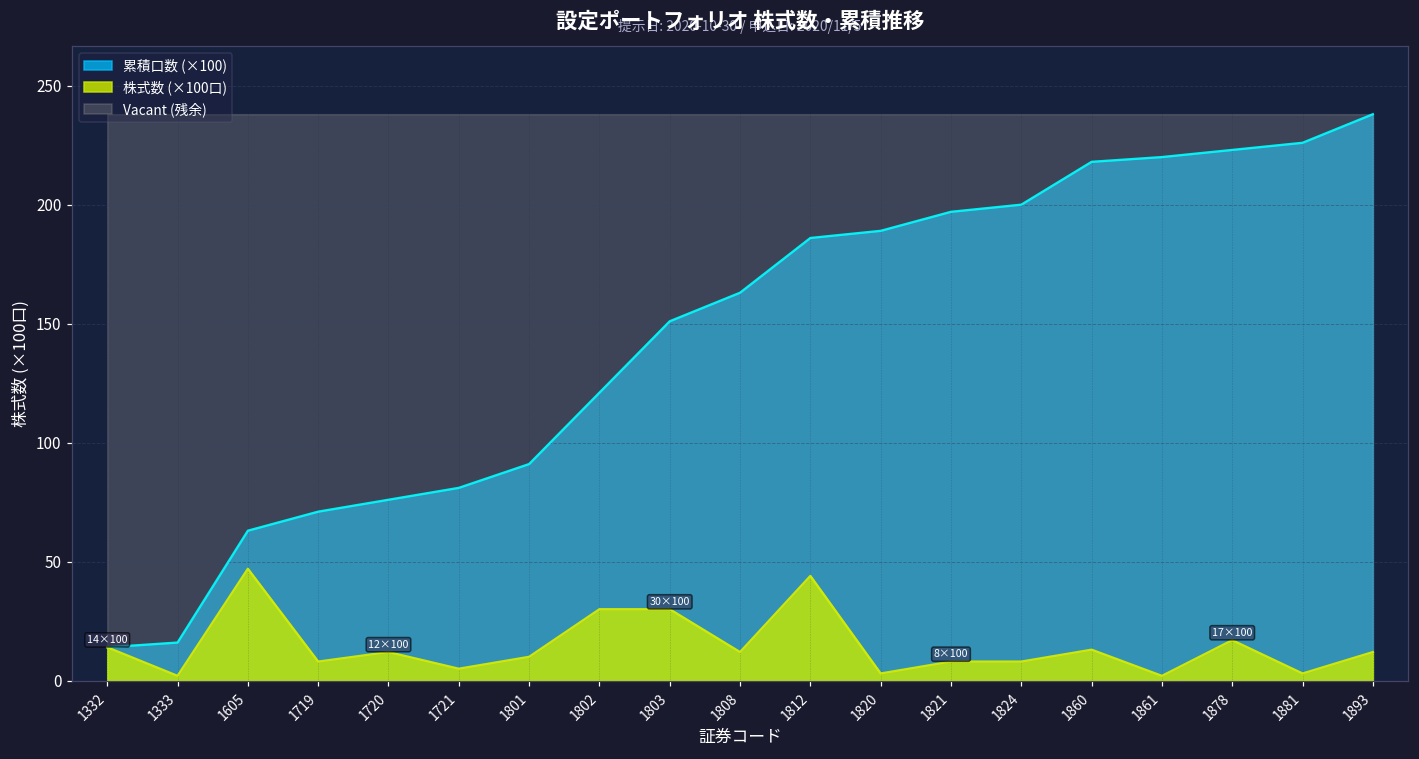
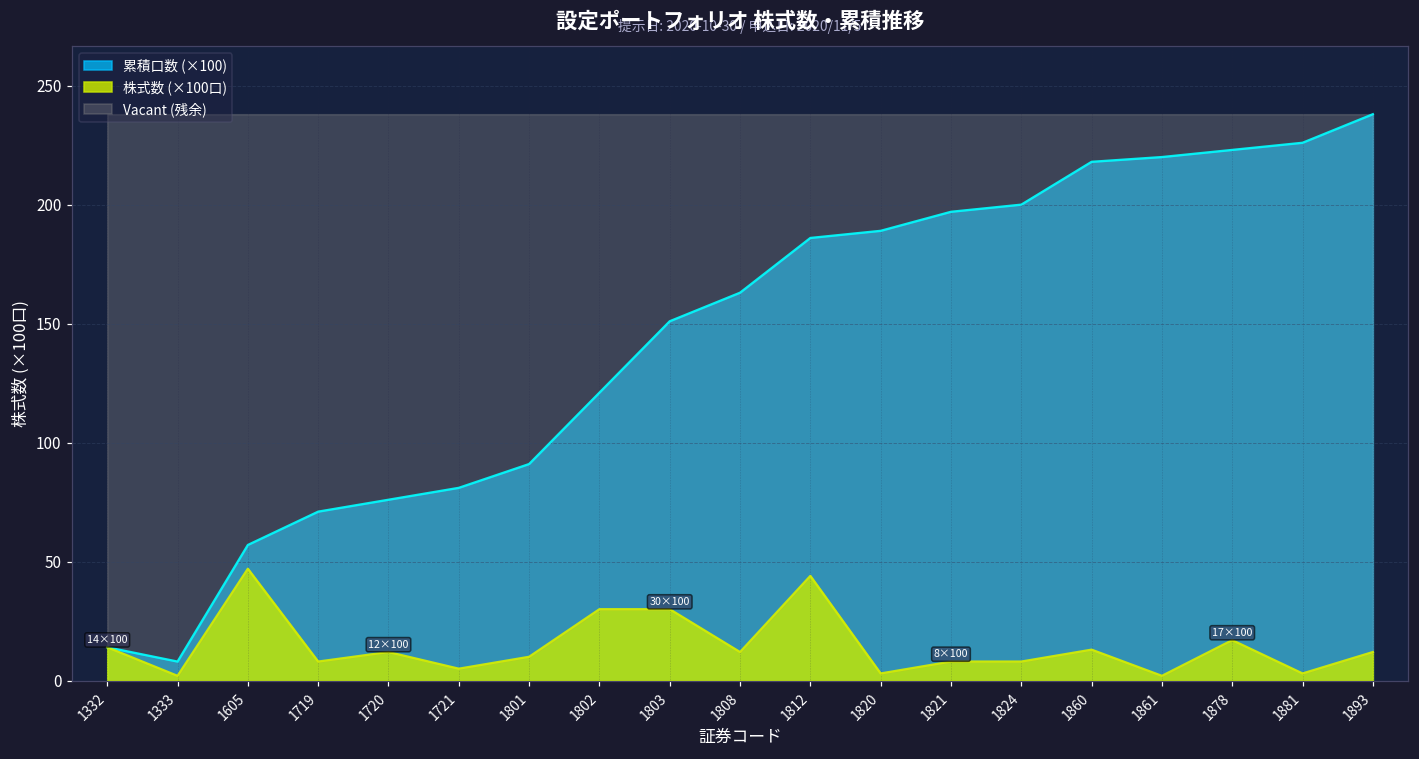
累積口数 (×100), 1333: 16 -> 8
累積口数 (×100), 1605: 63 -> 57
